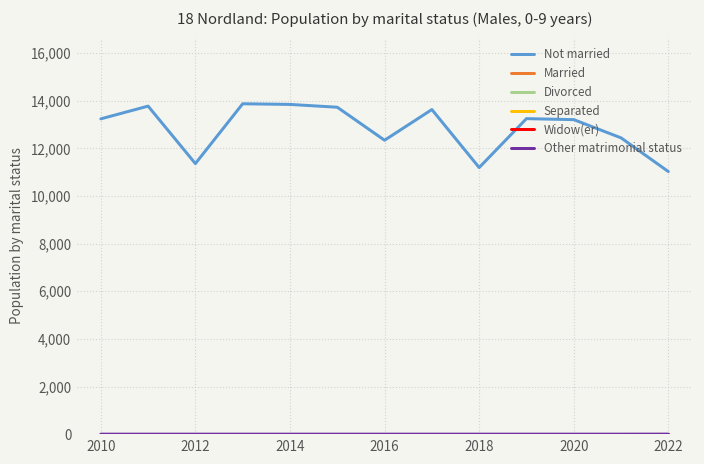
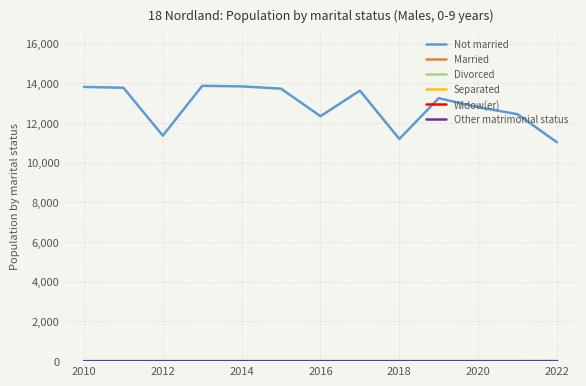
Not married, 2010: 13,200 -> 13,800
Not married, 2020: 13,200 -> 12,800
